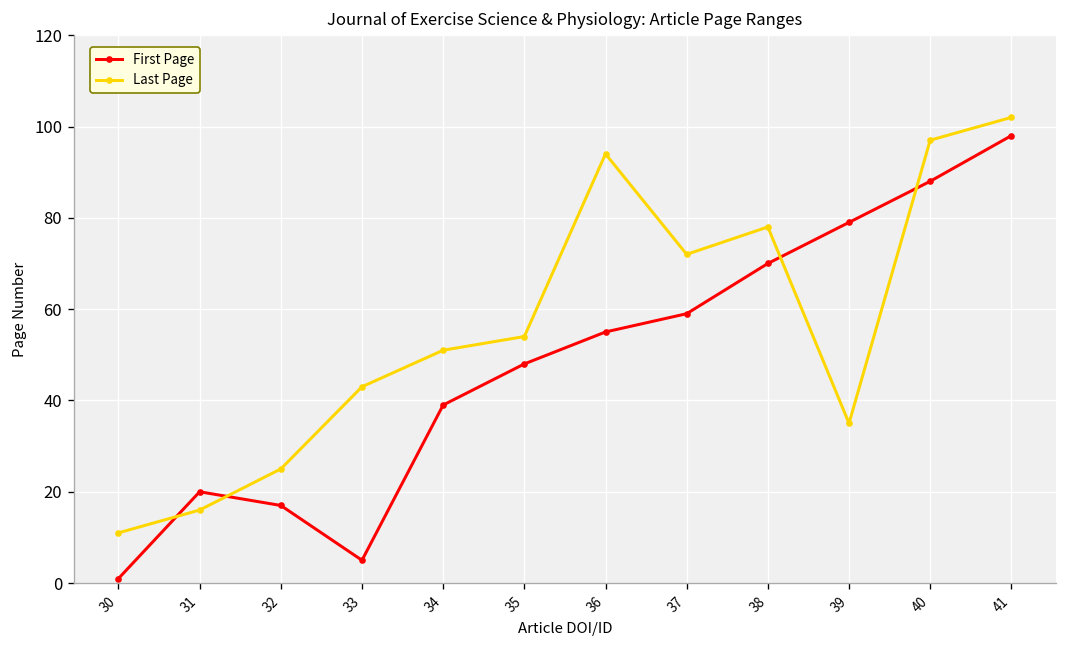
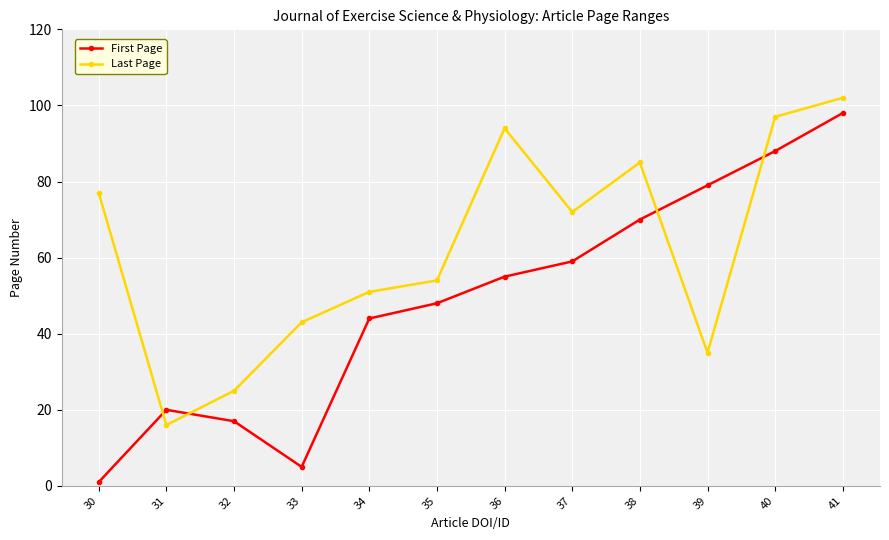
Last Page, 30: 11 -> 77
First Page, 34: 39 -> 44
Last Page, 38: 78 -> 85
